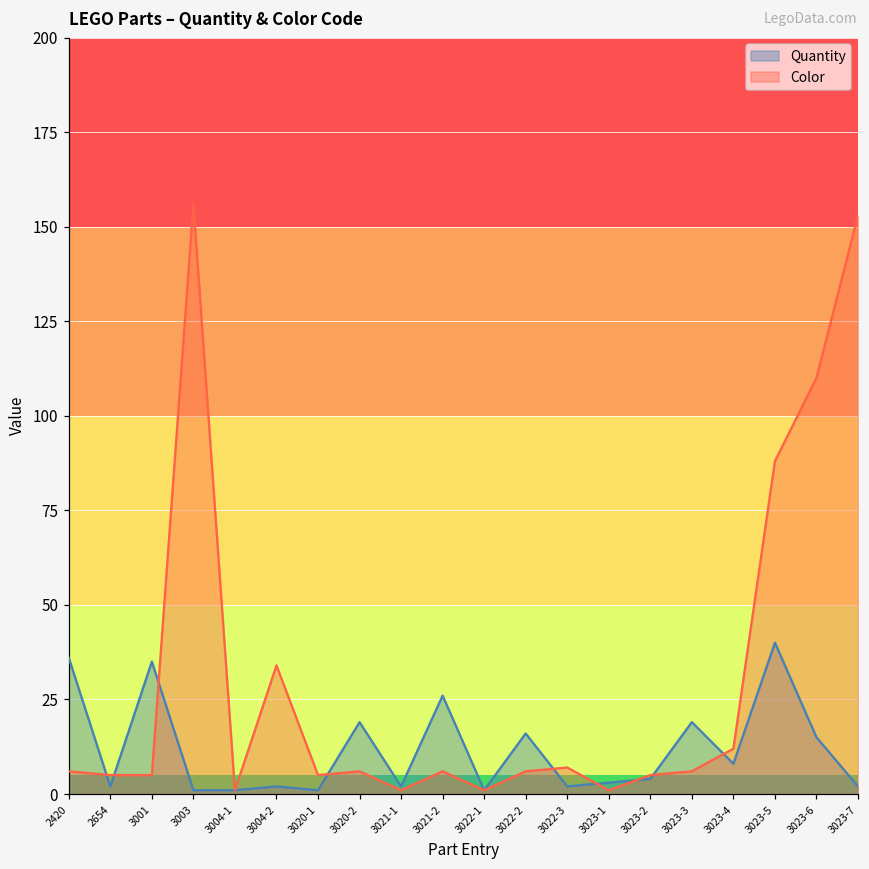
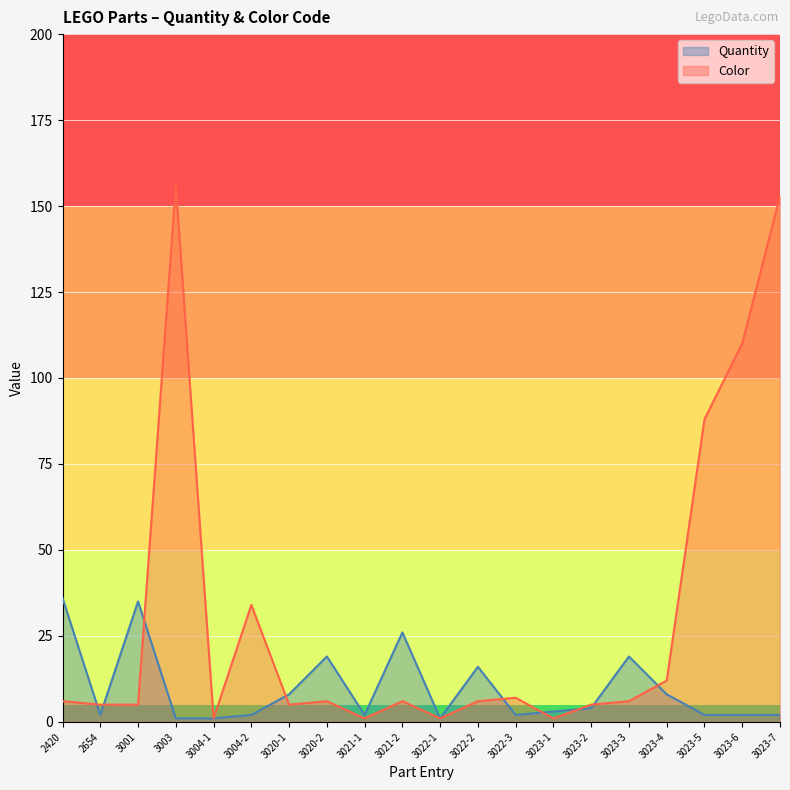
Quantity, 3020-1: 1 -> 8
Quantity, 3023-5: 40 -> 2
Quantity, 3023-6: 15 -> 2
